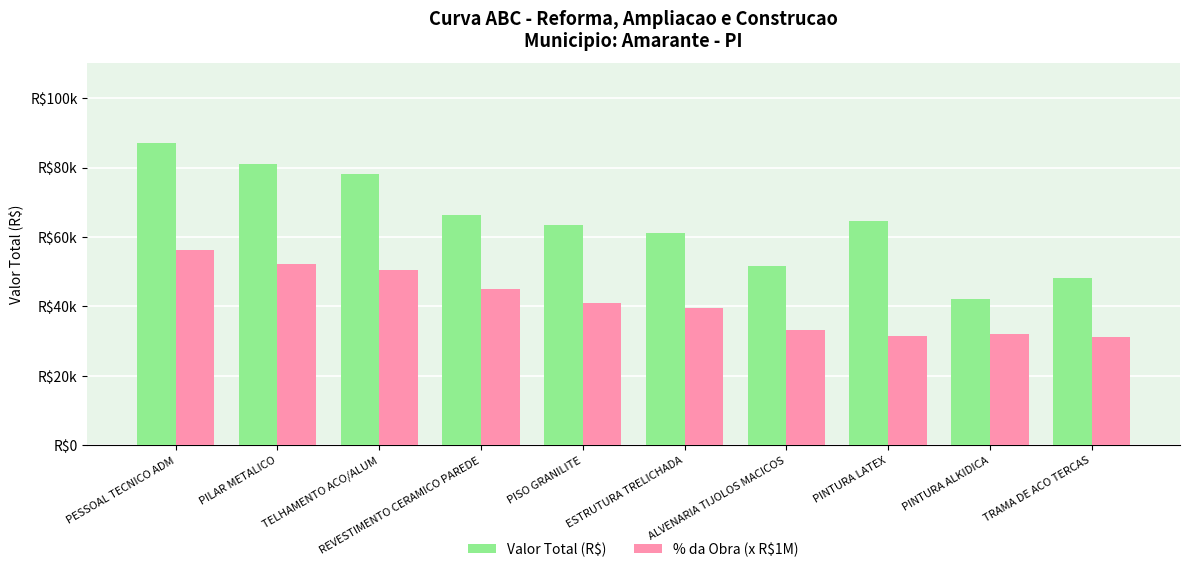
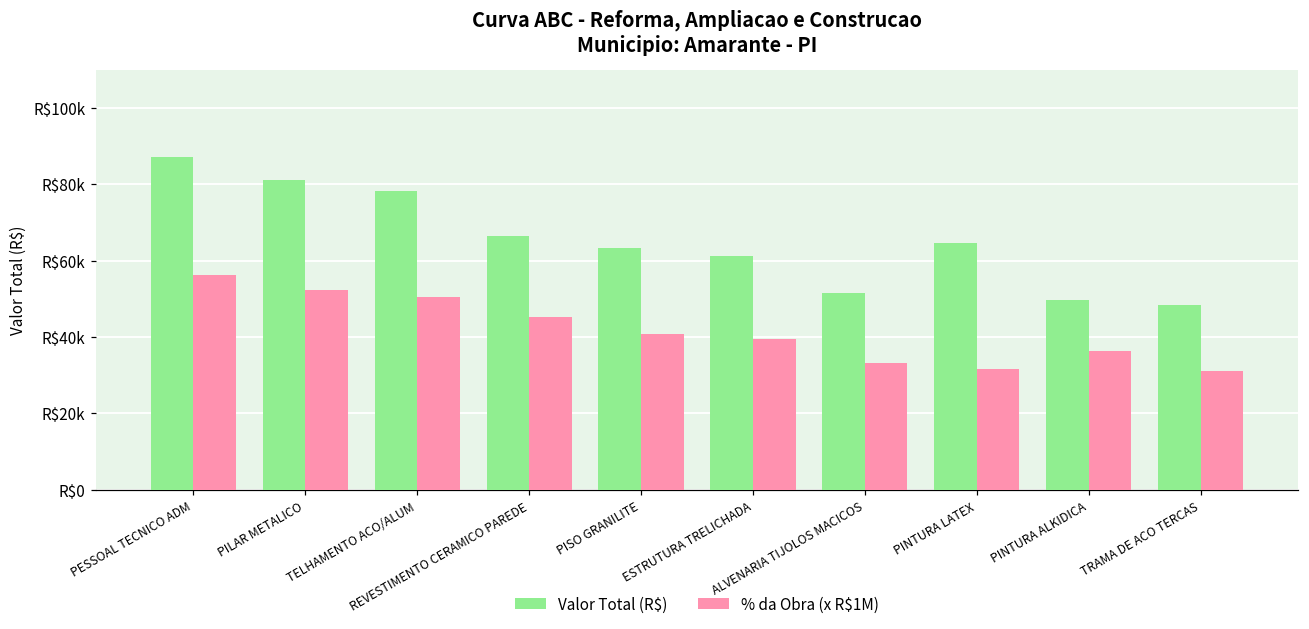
Valor Total (R$), PINTURA ALKIDICA: R$42000 -> R$50000
% da Obra (x R$1M), PINTURA ALKIDICA: R$32000 -> R$36000
